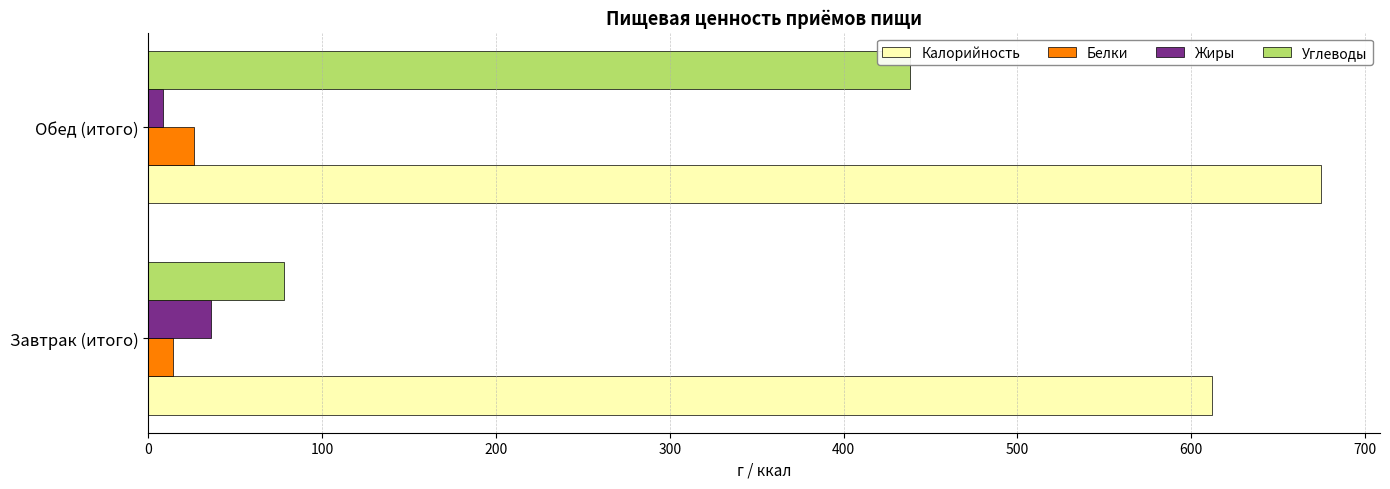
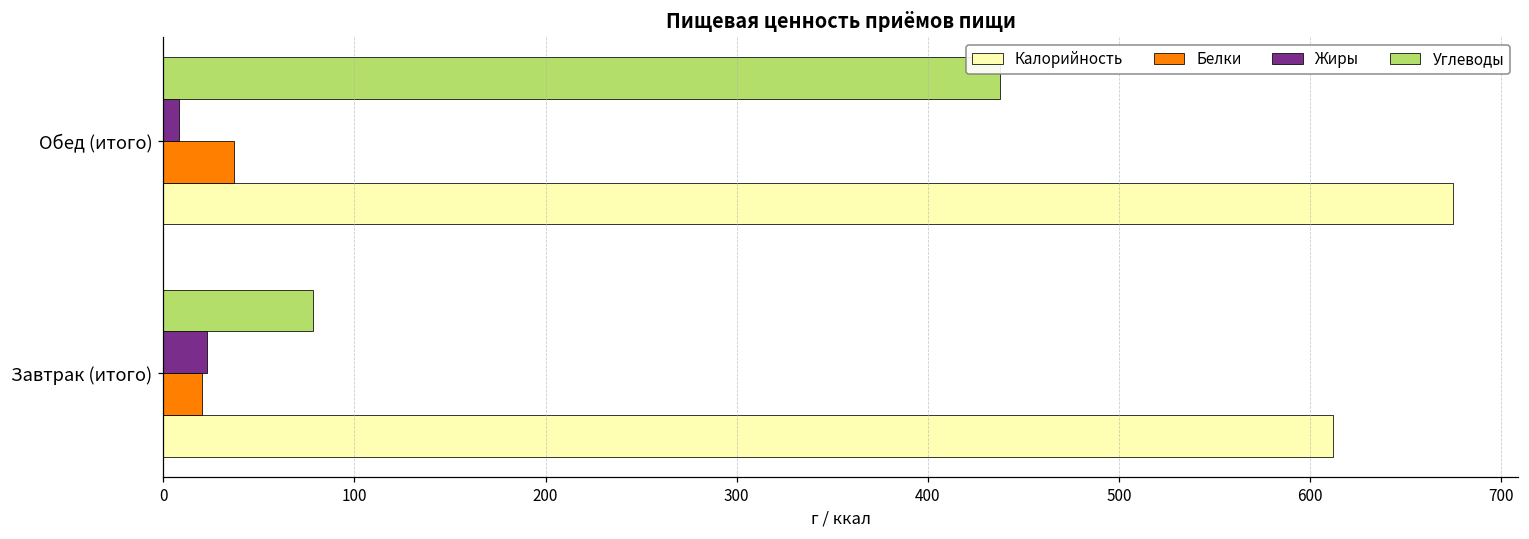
Белки, Обед (итого): 26 -> 37
Жиры, Завтрак (итого): 36 -> 23
Белки, Завтрак (итого): 14 -> 20
